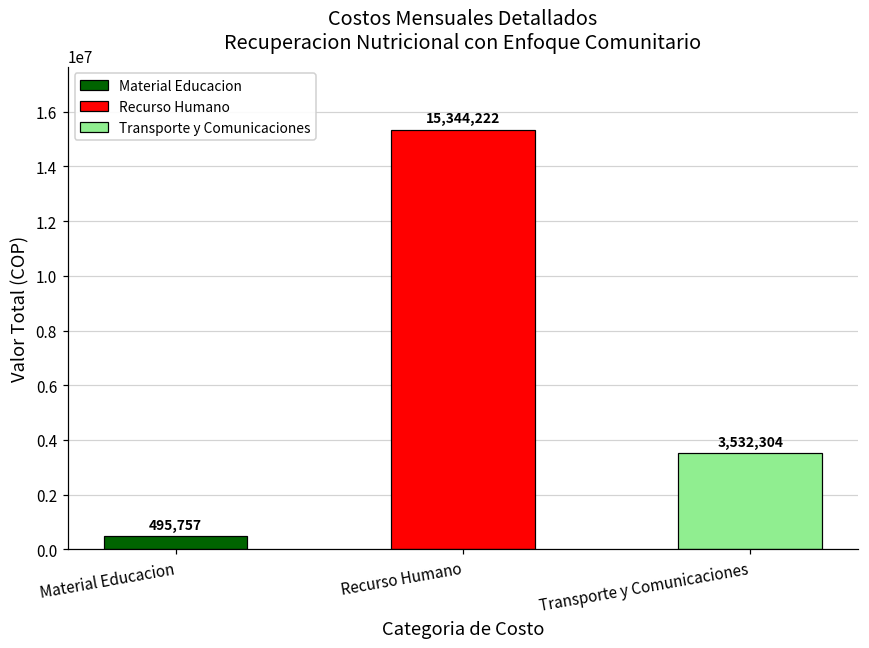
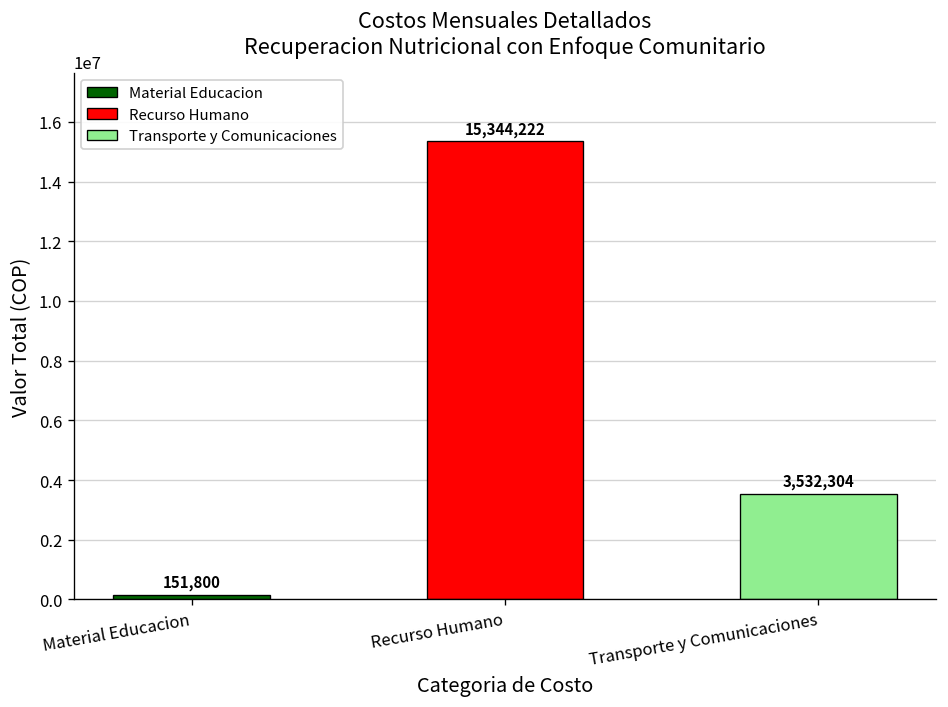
Material Educacion: 495,757 -> 151,800
